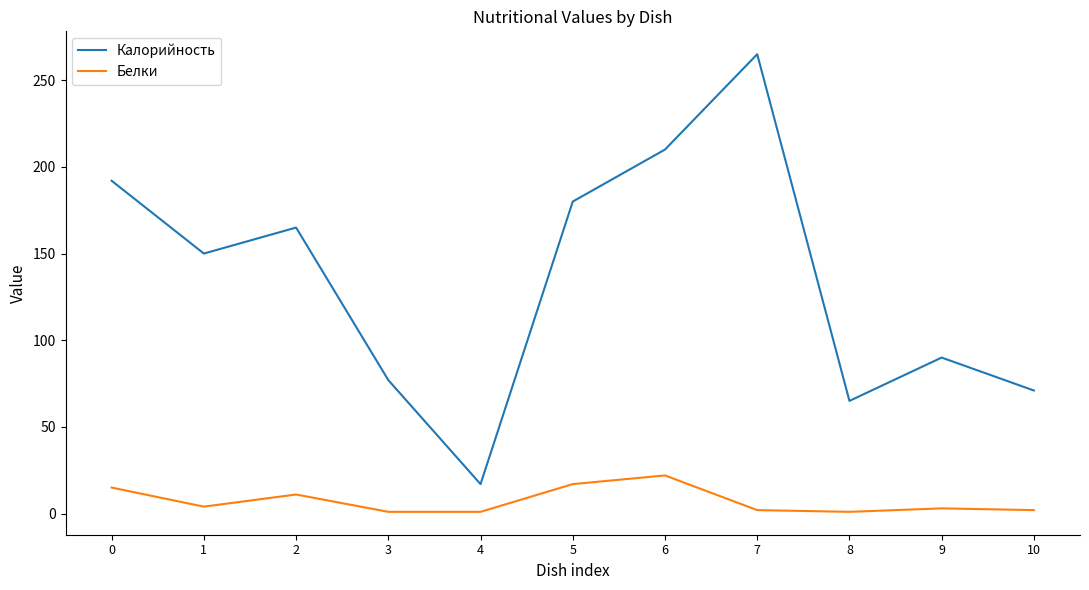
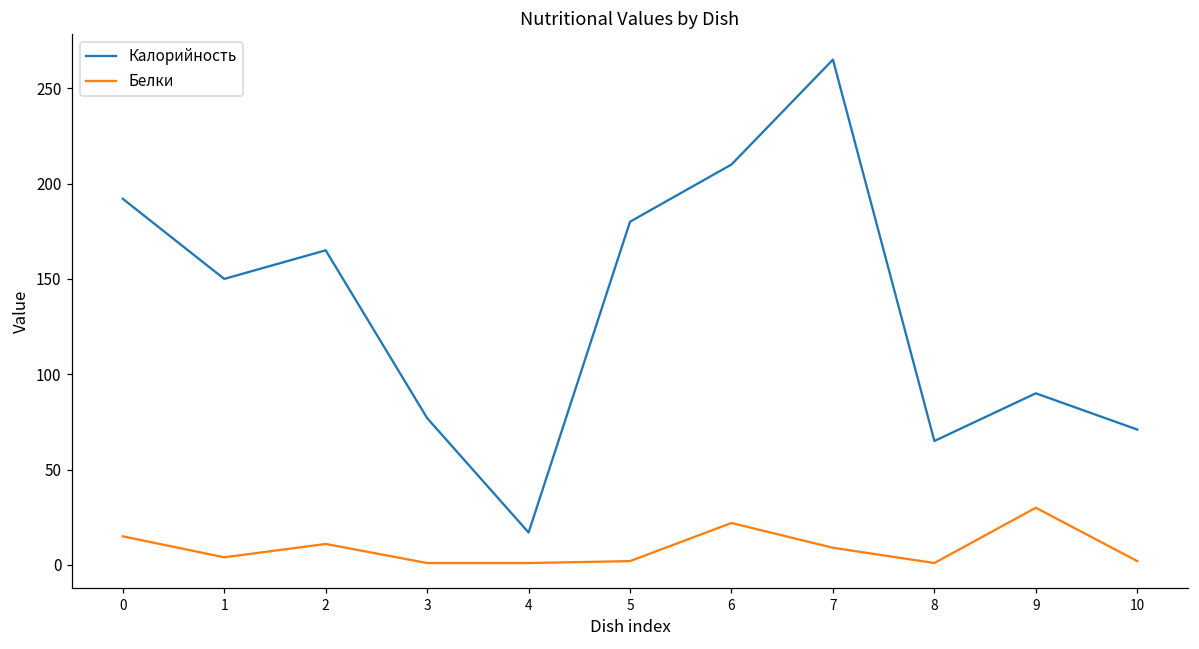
Белки, 5: 17 -> 2
Белки, 7: 2 -> 9
Белки, 9: 3 -> 30
